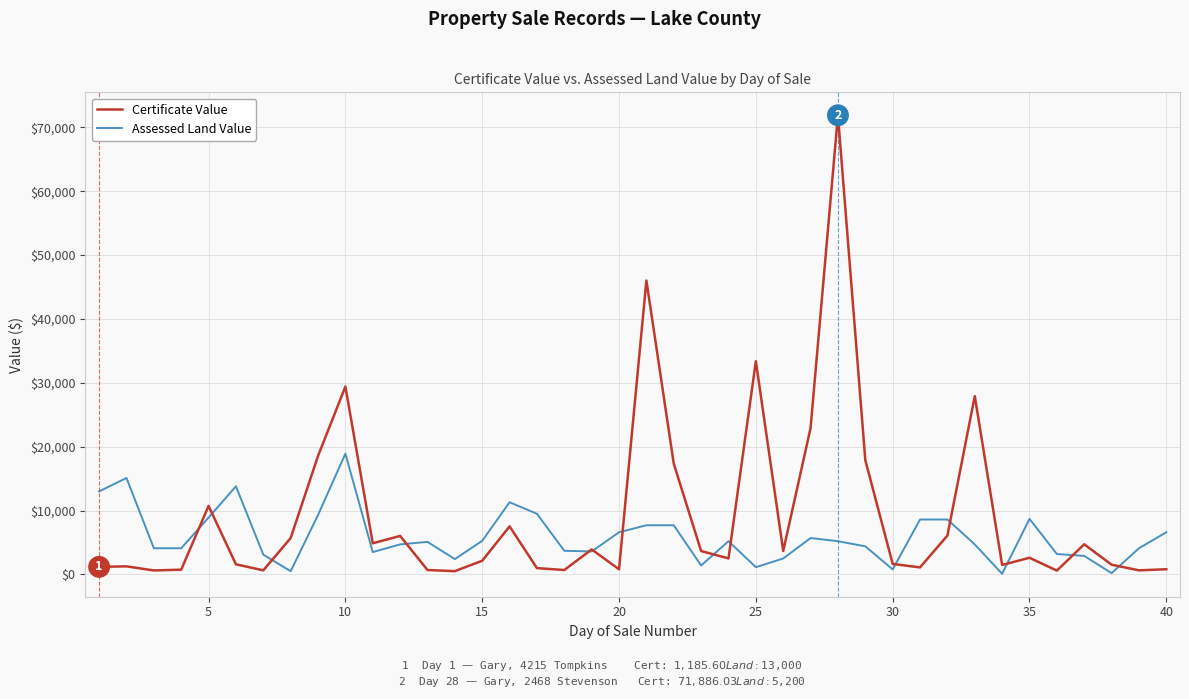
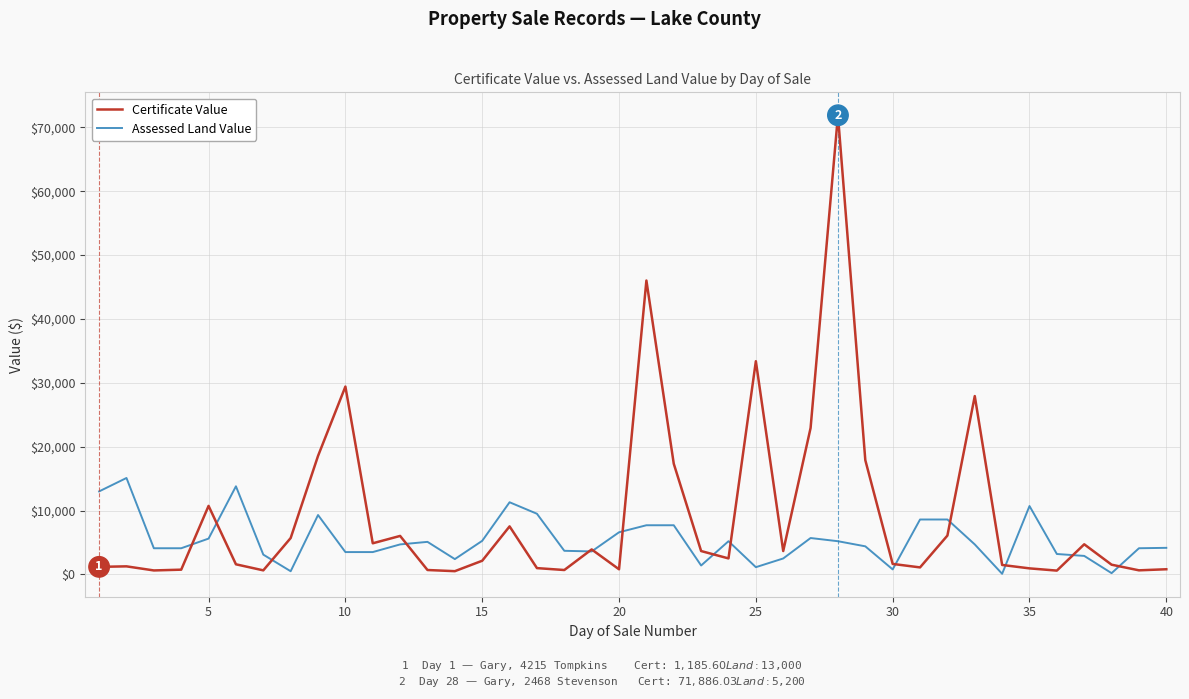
Assessed Land Value, 5: $9,000 -> $6,000
Assessed Land Value, 10: $19,000 -> $4,000
Certificate Value, 35: $3,000 -> $1,000
Assessed Land Value, 35: $9,000 -> $11,000
Assessed Land Value, 40: $7,000 -> $4,000
